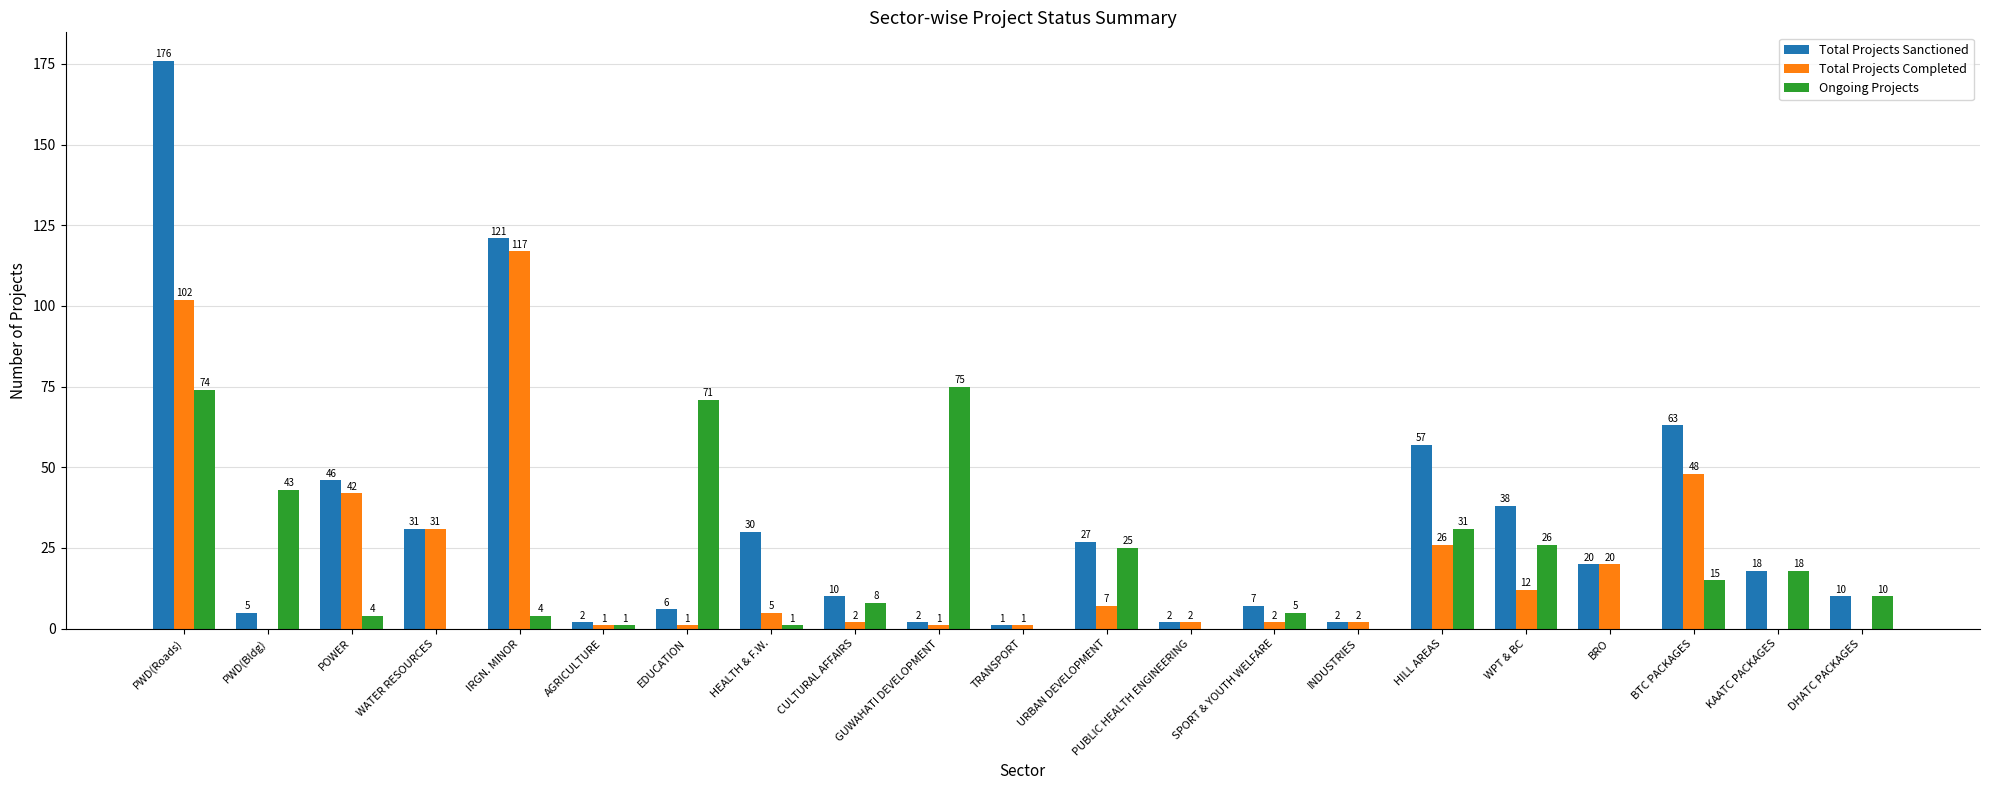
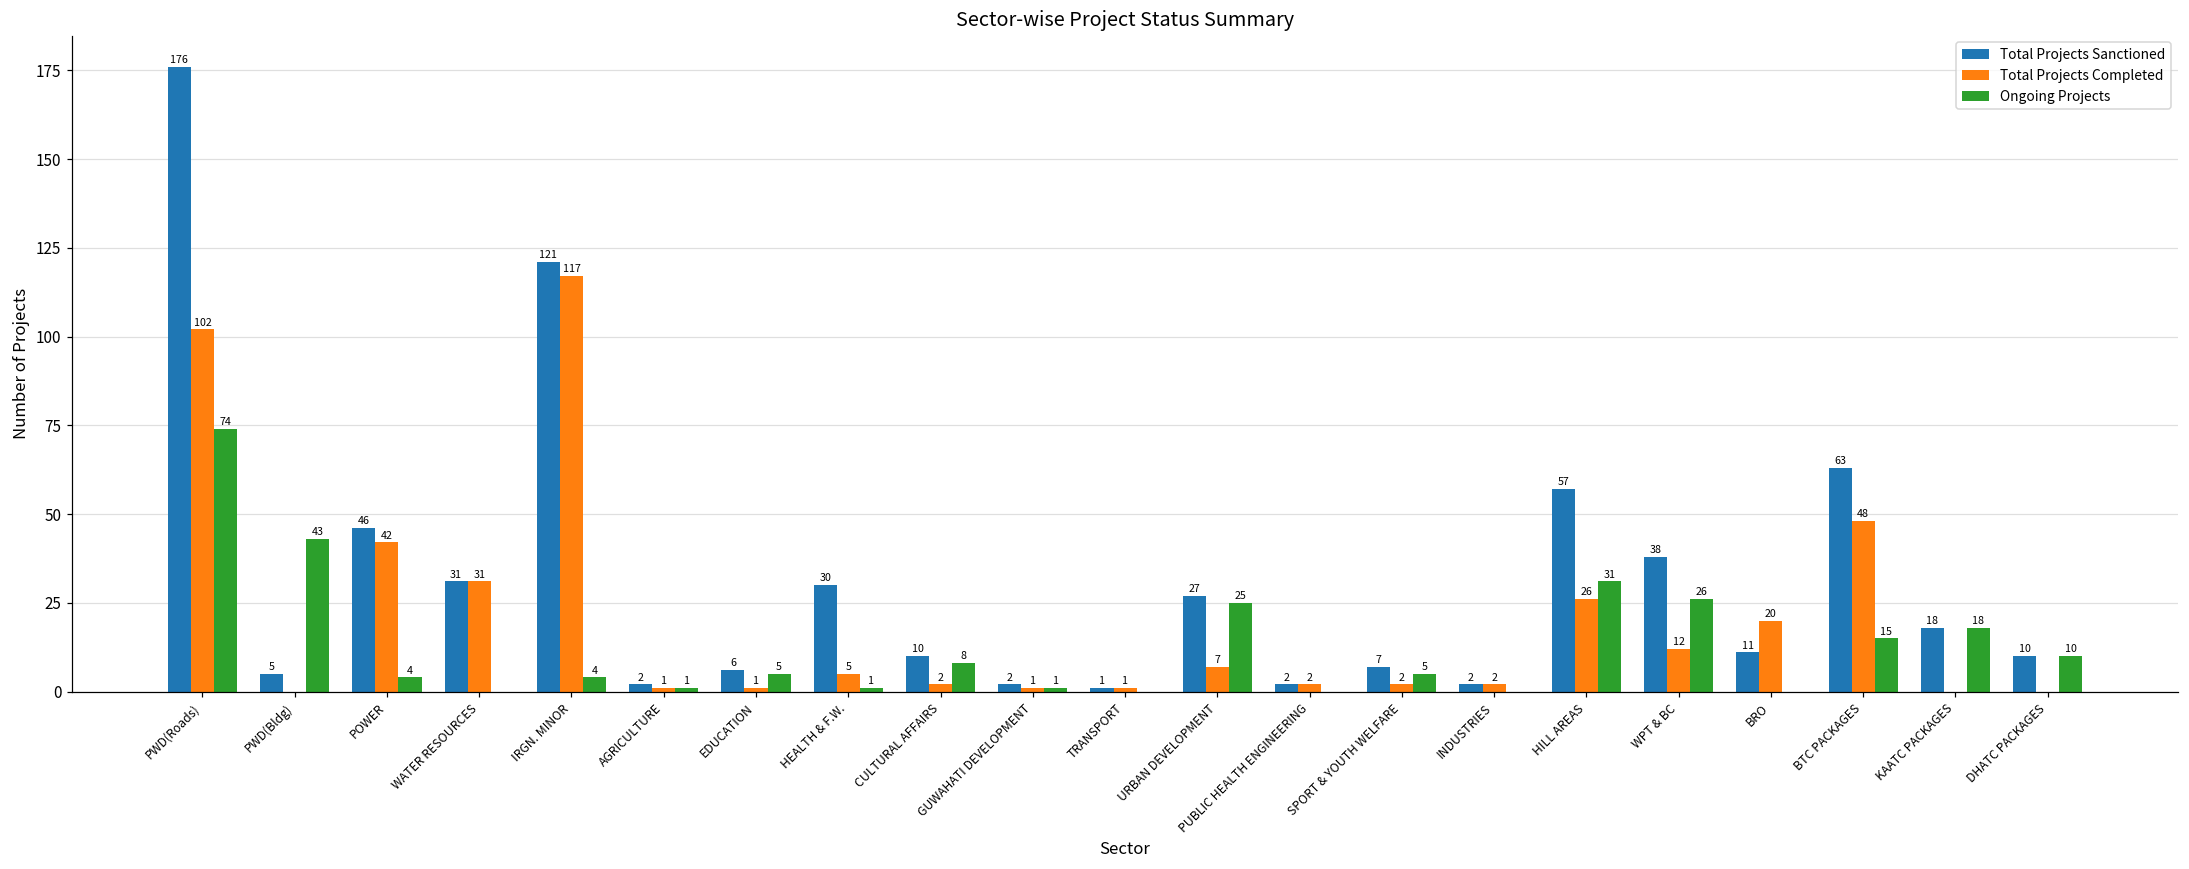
Ongoing Projects, EDUCATION: 71 -> 5
Ongoing Projects, GUWAHATI DEVELOPMENT: 75 -> 1
Total Projects Sanctioned, BRO: 20 -> 11
